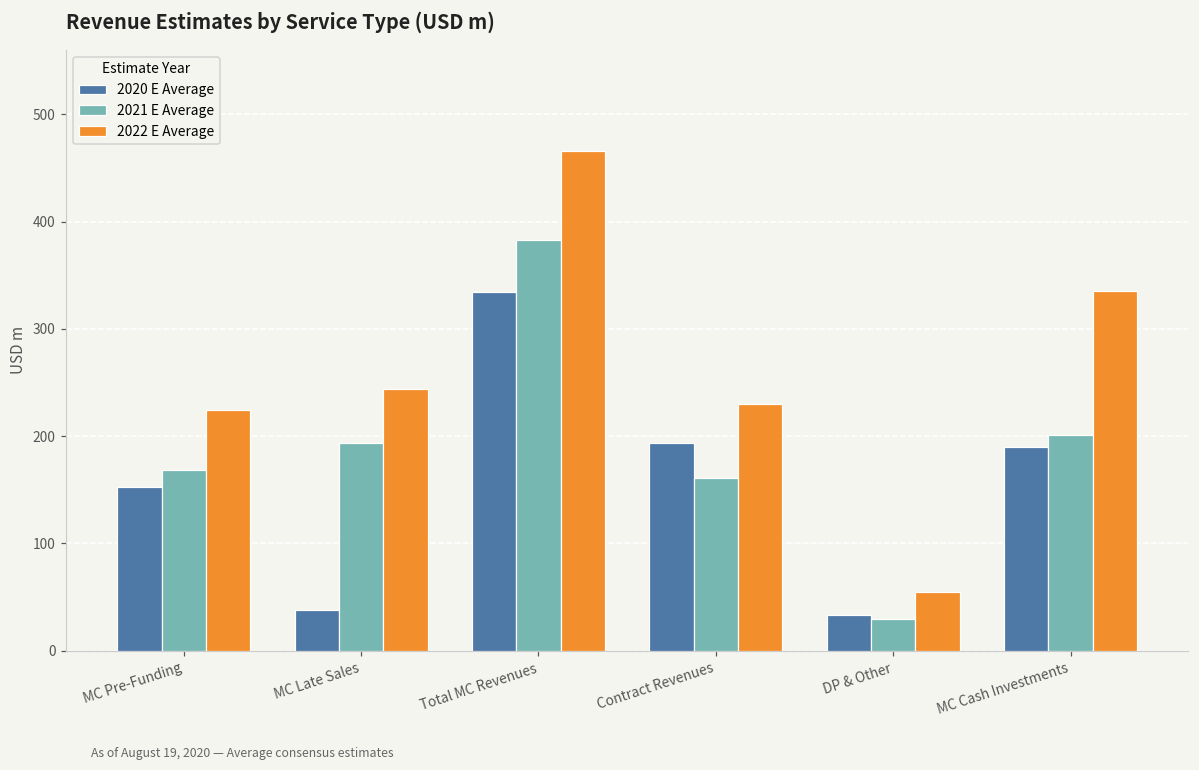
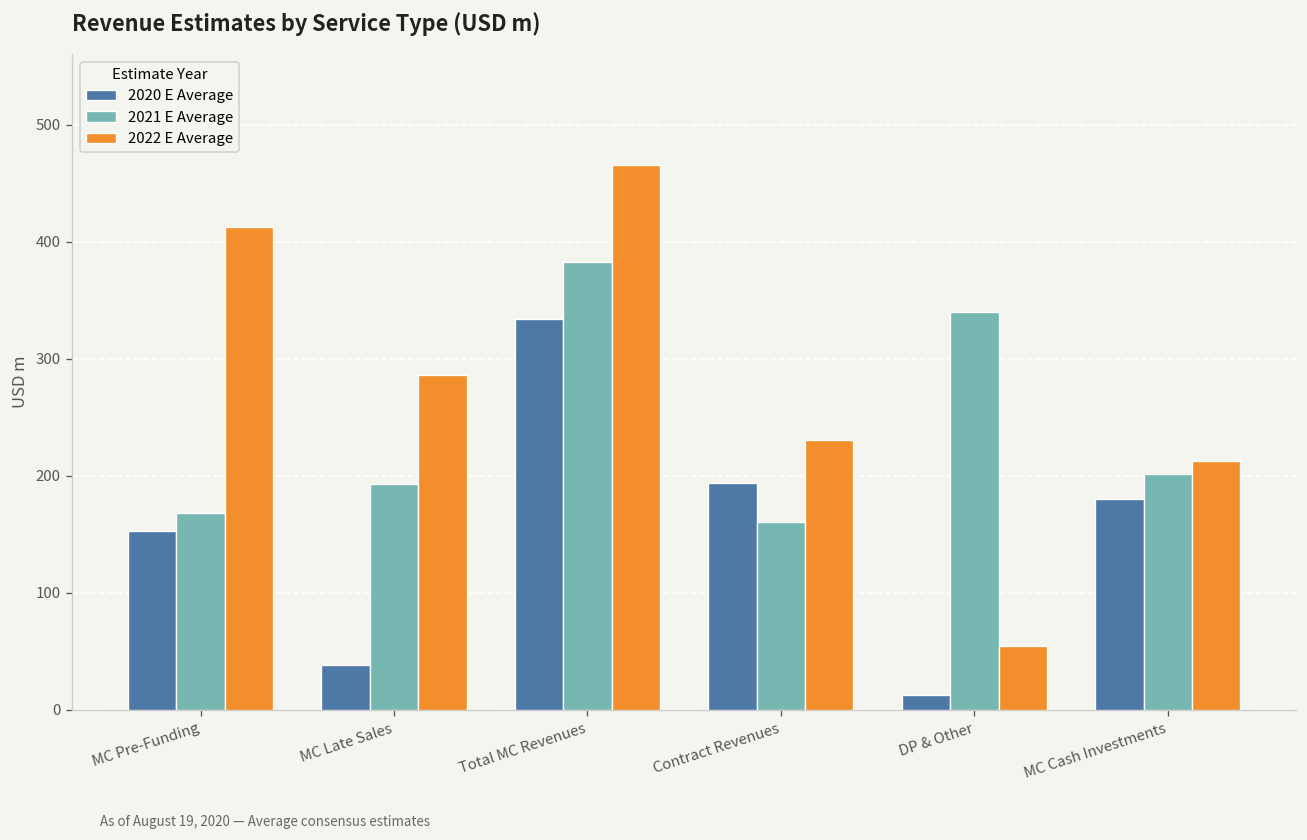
2022 E Average, MC Pre-Funding: 220 -> 410
2022 E Average, MC Late Sales: 240 -> 290
2020 E Average, DP & Other: 30 -> 10
2021 E Average, DP & Other: 30 -> 340
2020 E Average, MC Cash Investments: 190 -> 180
2022 E Average, MC Cash Investments: 340 -> 210
